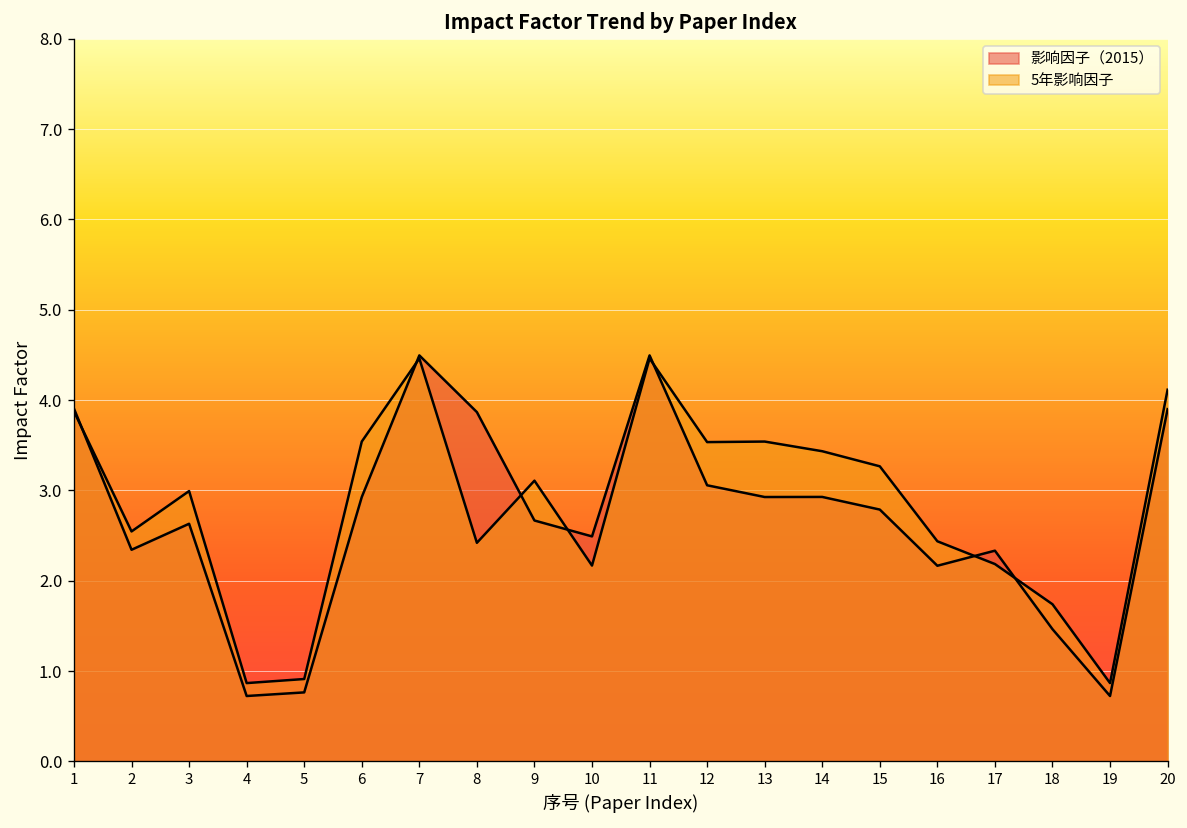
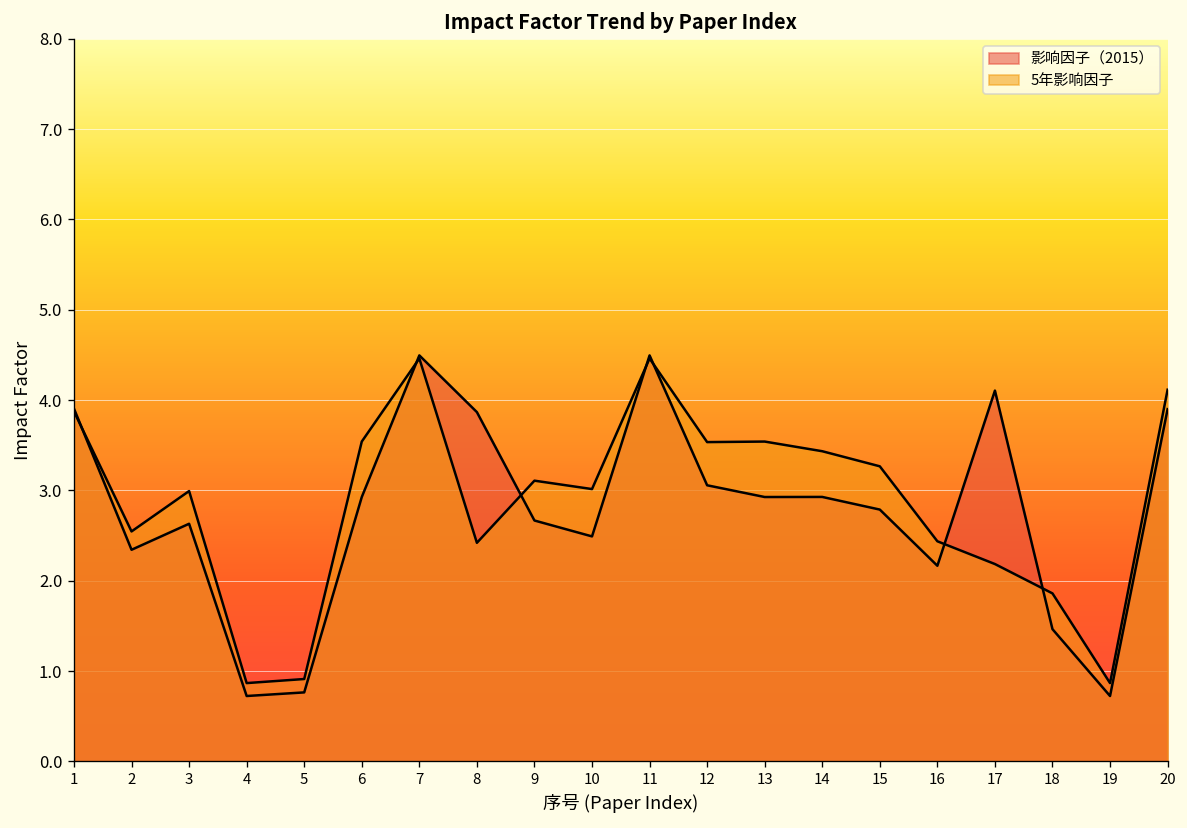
5年影响因子, 10: 2.2 -> 3.0
影响因子（2015）, 17: 2.3 -> 4.1
5年影响因子, 18: 1.7 -> 1.9
